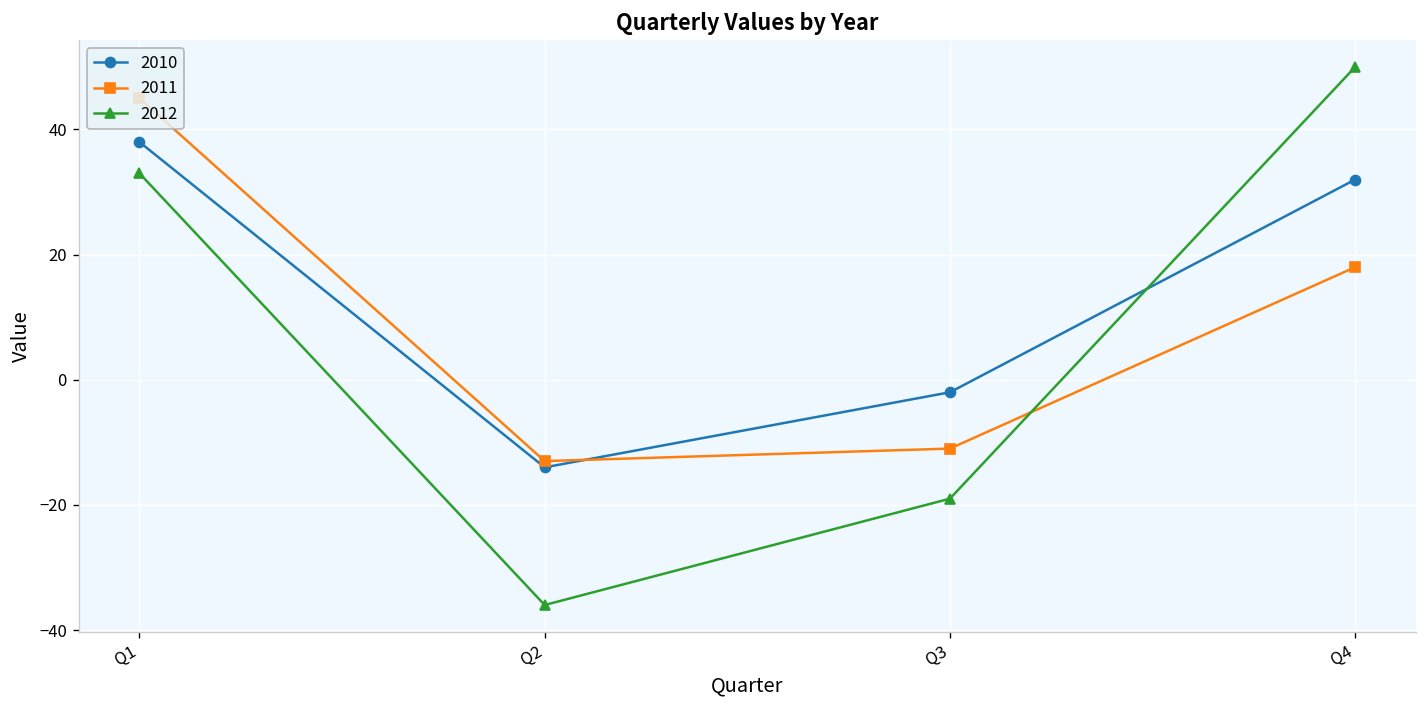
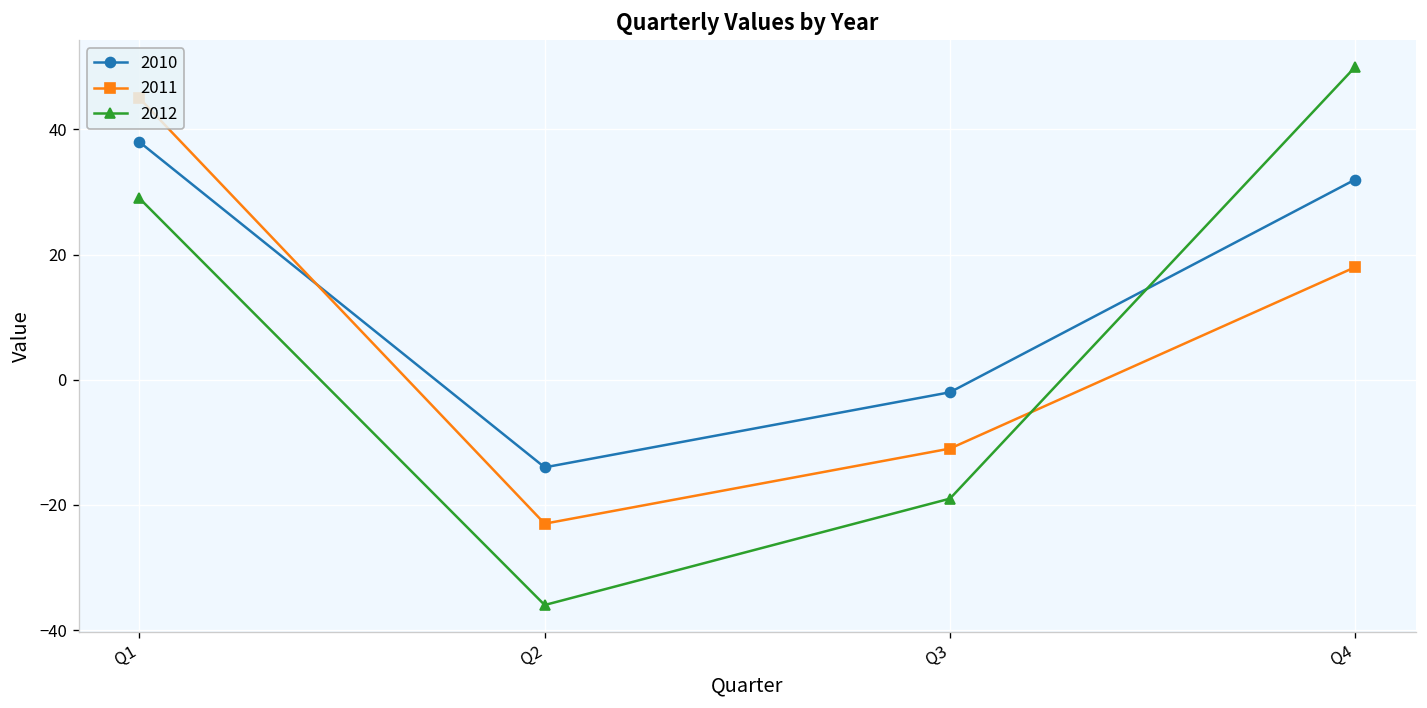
2012, Q1: 33 -> 29
2011, Q2: -13 -> -23
